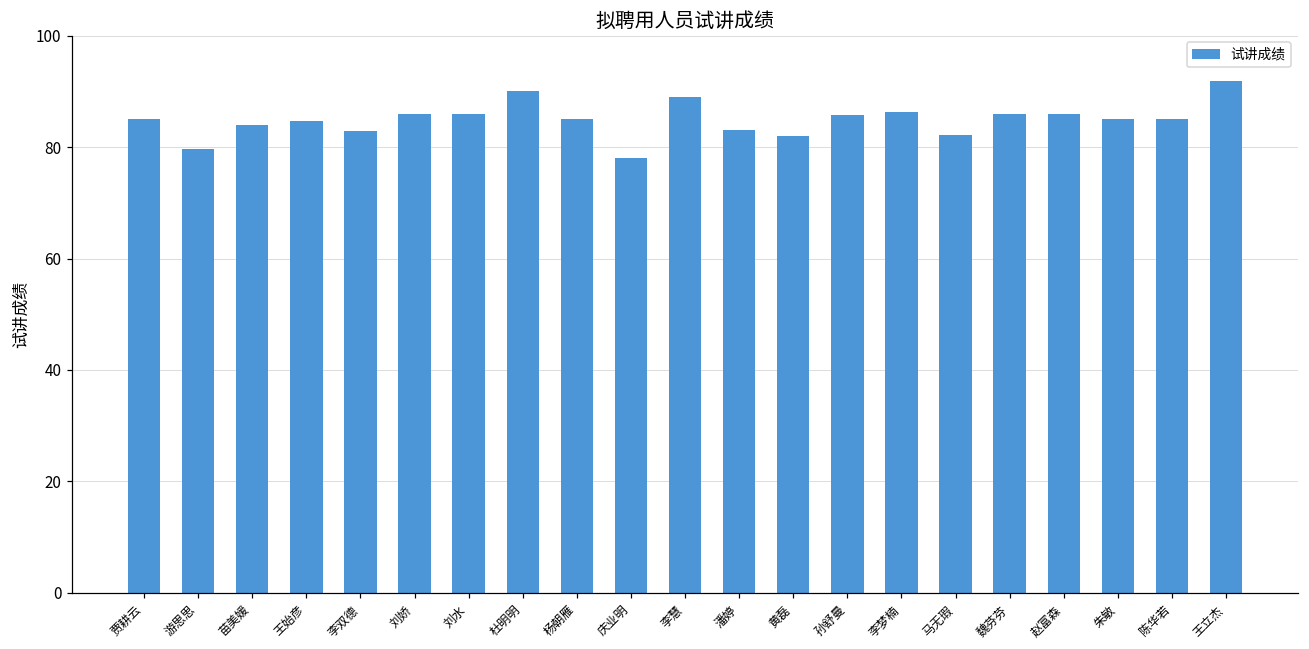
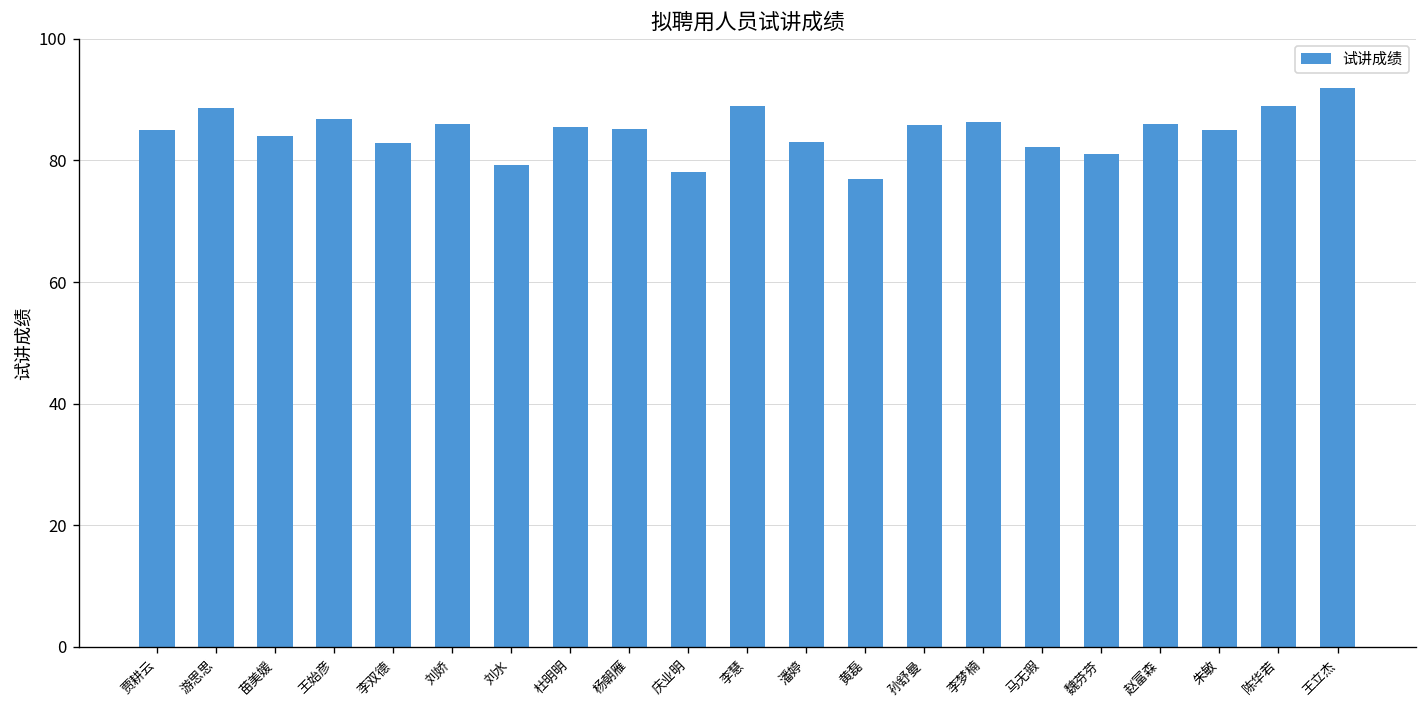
游思思: 80 -> 89
王始彦: 85 -> 87
刘水: 86 -> 79
杜明明: 90 -> 86
黄磊: 82 -> 77
魏芬芬: 86 -> 81
陈华若: 85 -> 89
